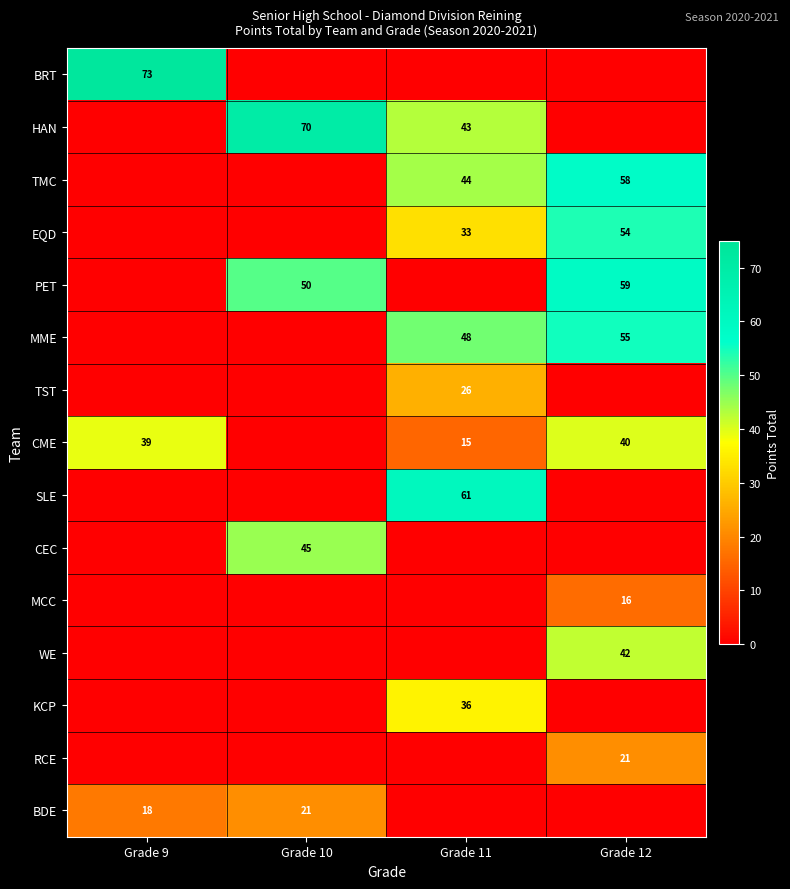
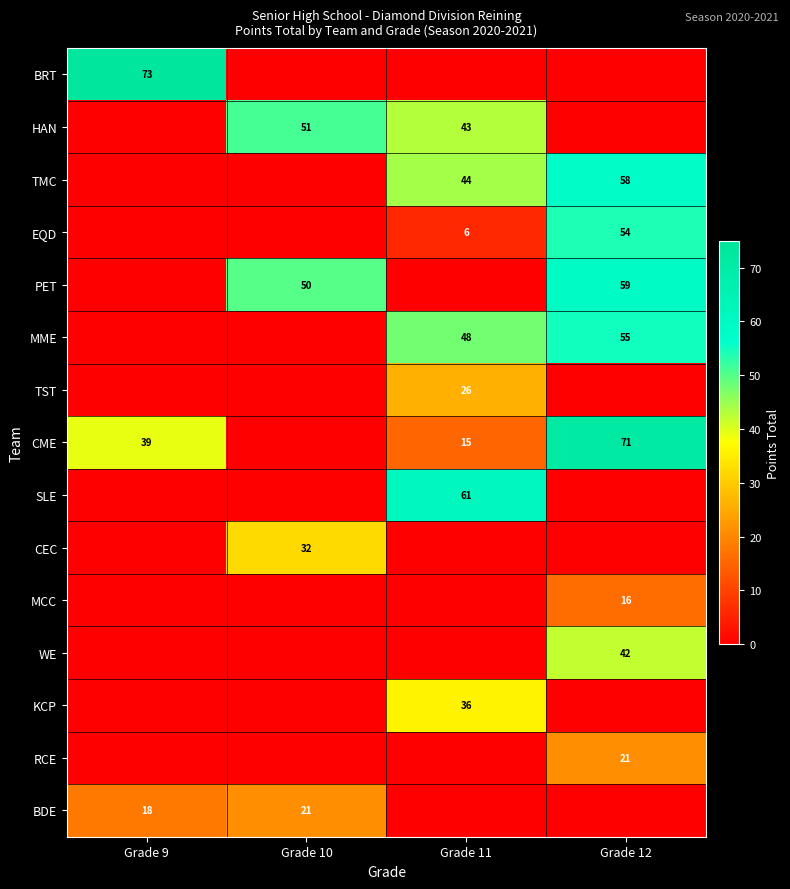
HAN, Grade 10: 70 -> 51
EQD, Grade 11: 33 -> 6
CME, Grade 12: 40 -> 71
CEC, Grade 10: 45 -> 32
